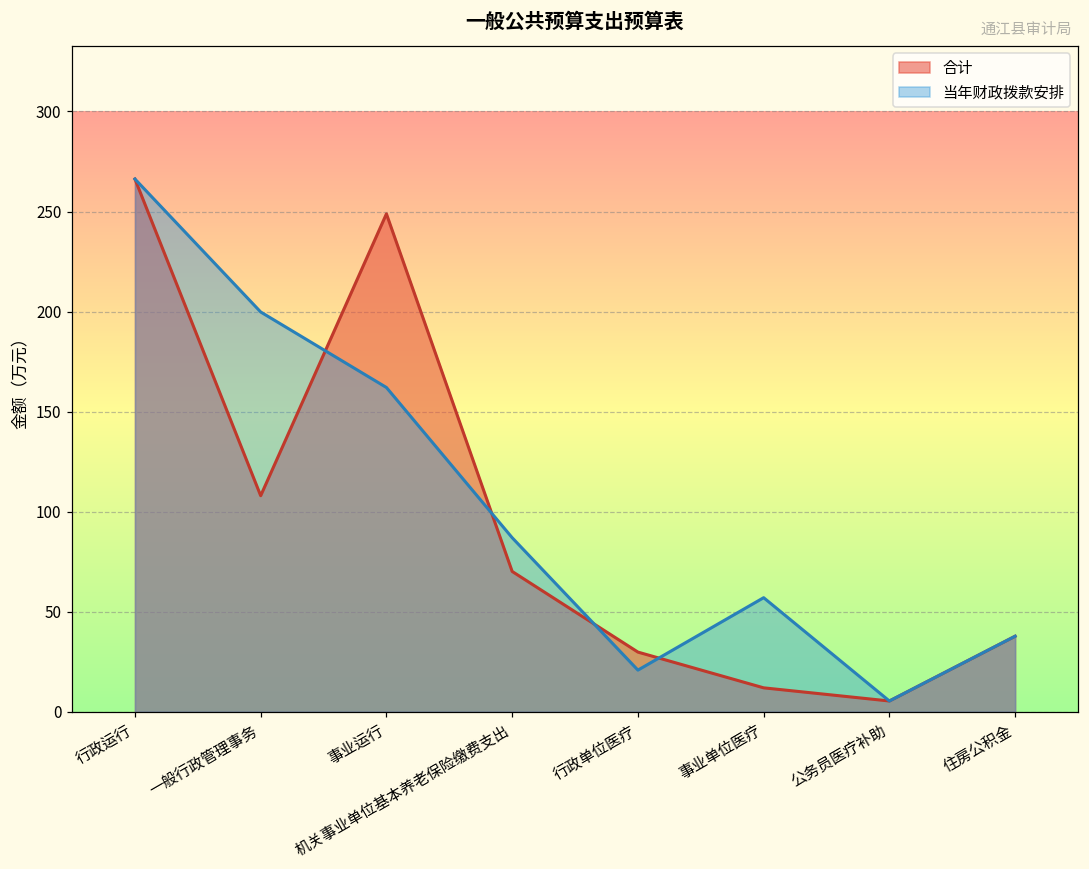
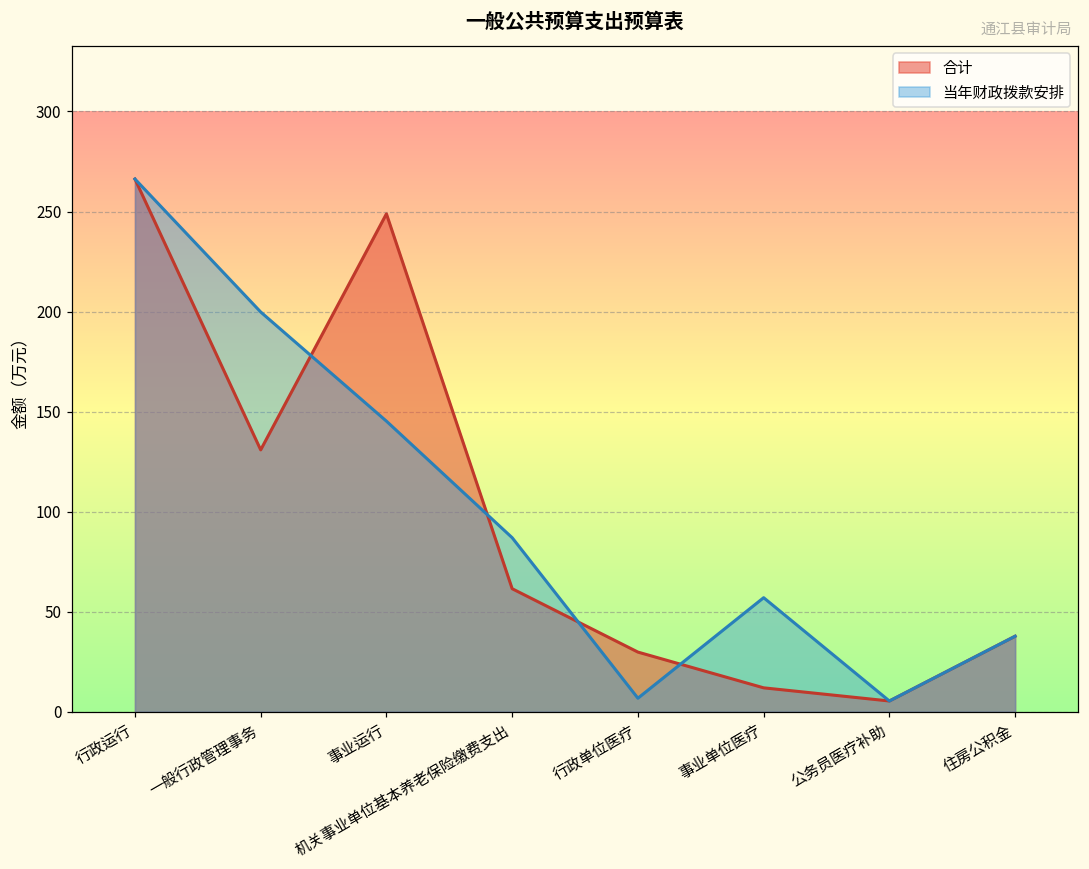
合计, 一般行政管理事务: 108 -> 131
当年财政拨款安排, 事业运行: 162 -> 145
合计, 机关事业单位基本养老保险缴费支出: 70 -> 62
当年财政拨款安排, 行政单位医疗: 21 -> 7
